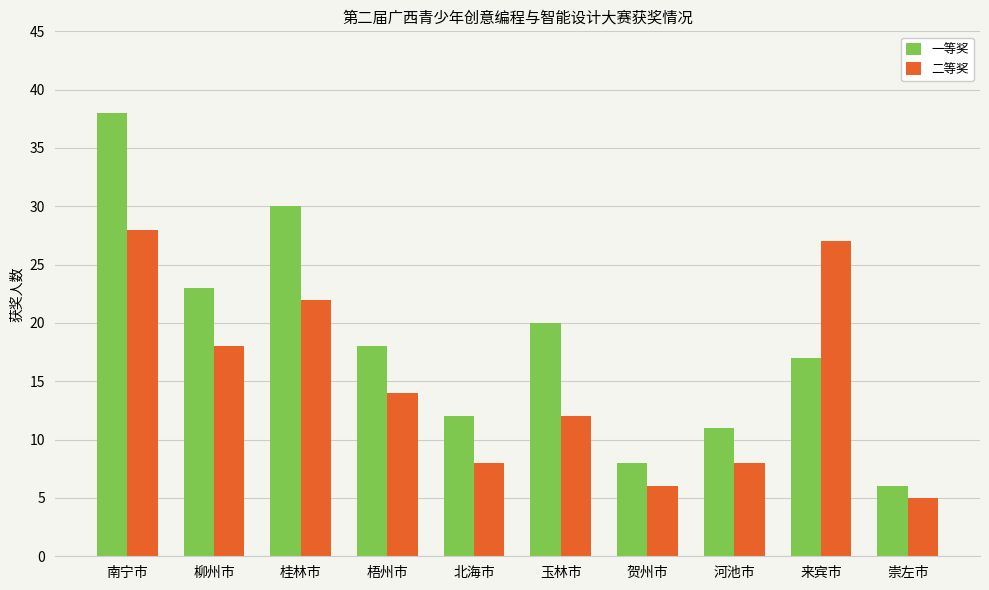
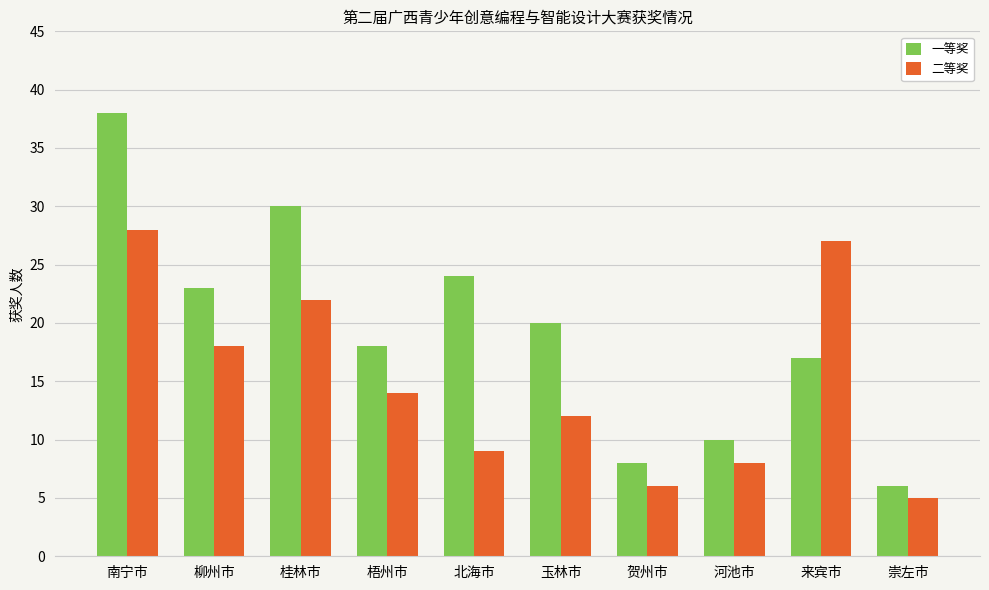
一等奖, 北海市: 12 -> 24
二等奖, 北海市: 8 -> 9
一等奖, 河池市: 11 -> 10
